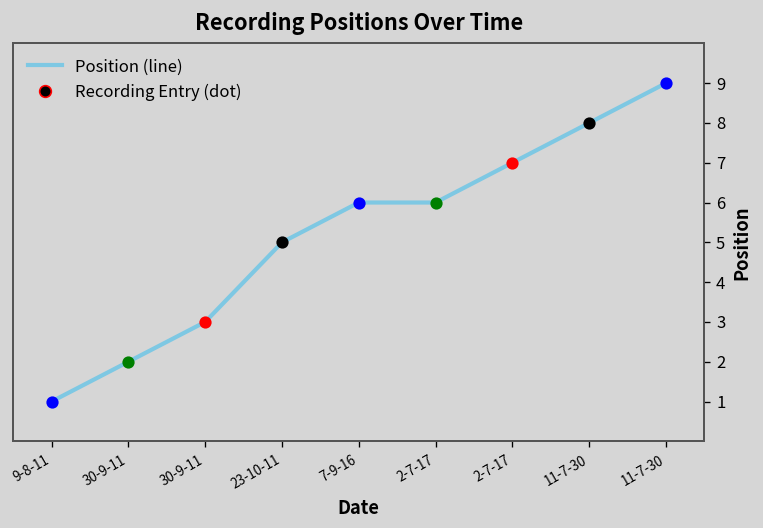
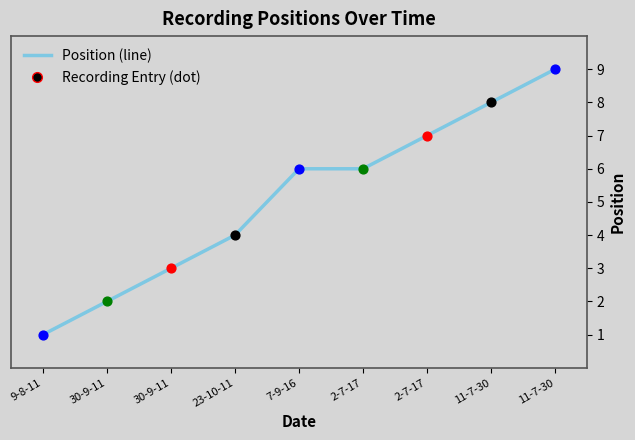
Position (line), 23-10-11: 5 -> 4
